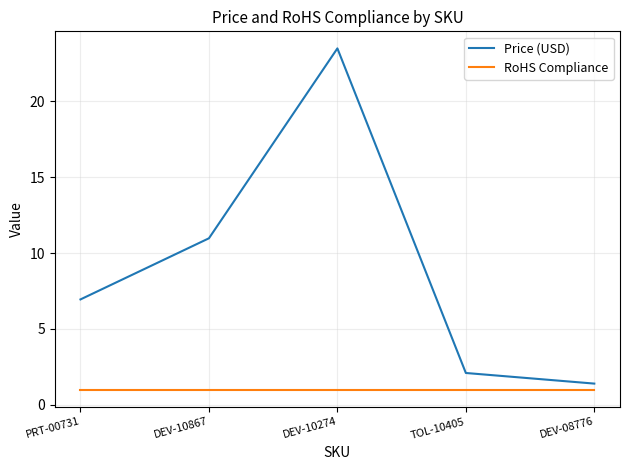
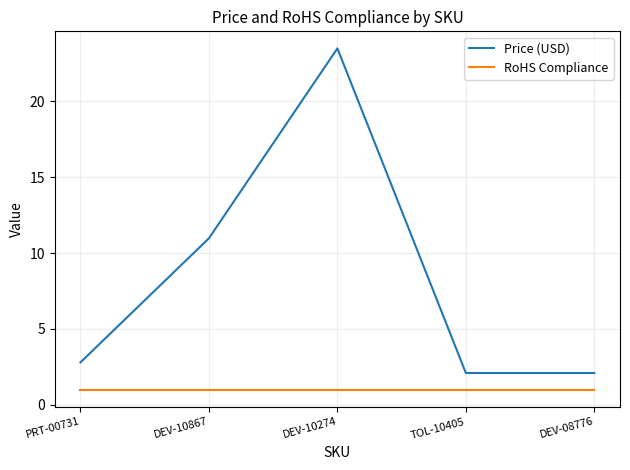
Price (USD), PRT-00731: 7.0 -> 2.8
Price (USD), DEV-08776: 1.4 -> 2.1
